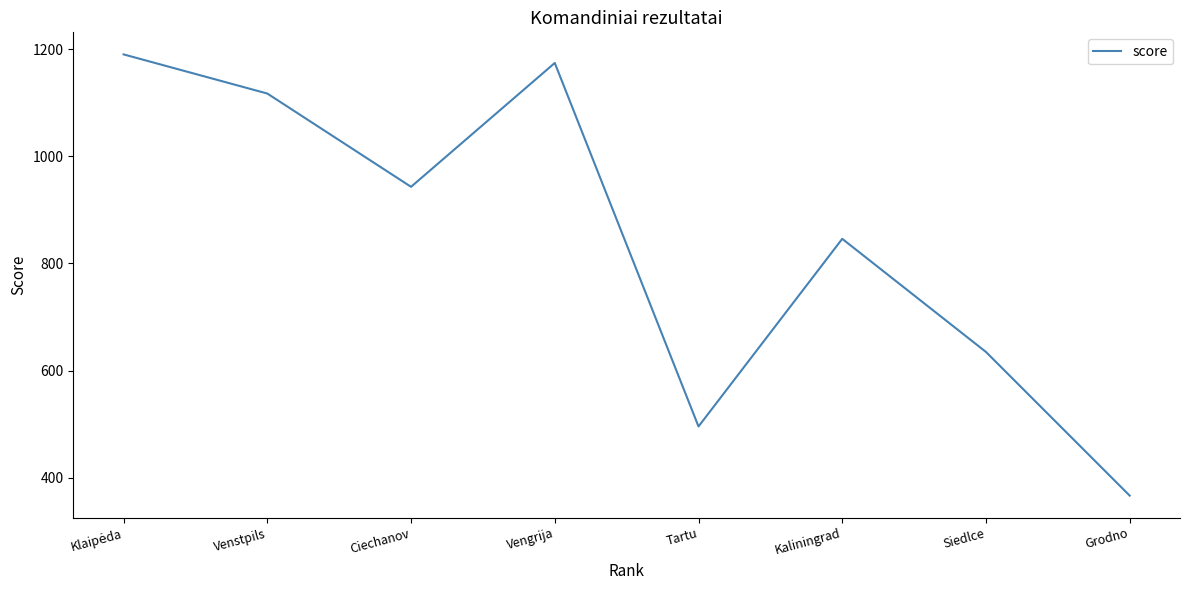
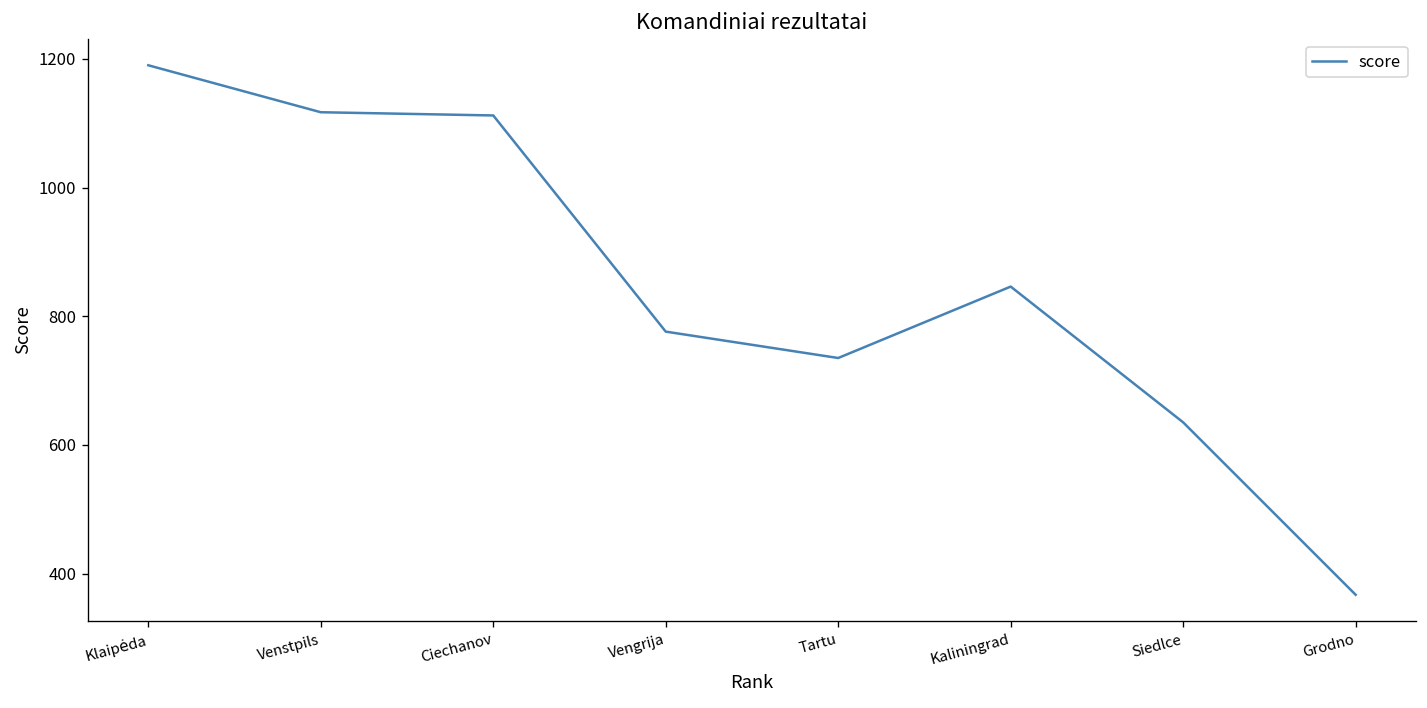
Ciechanov: 940 -> 1110
Vengrija: 1170 -> 780
Tartu: 500 -> 740
